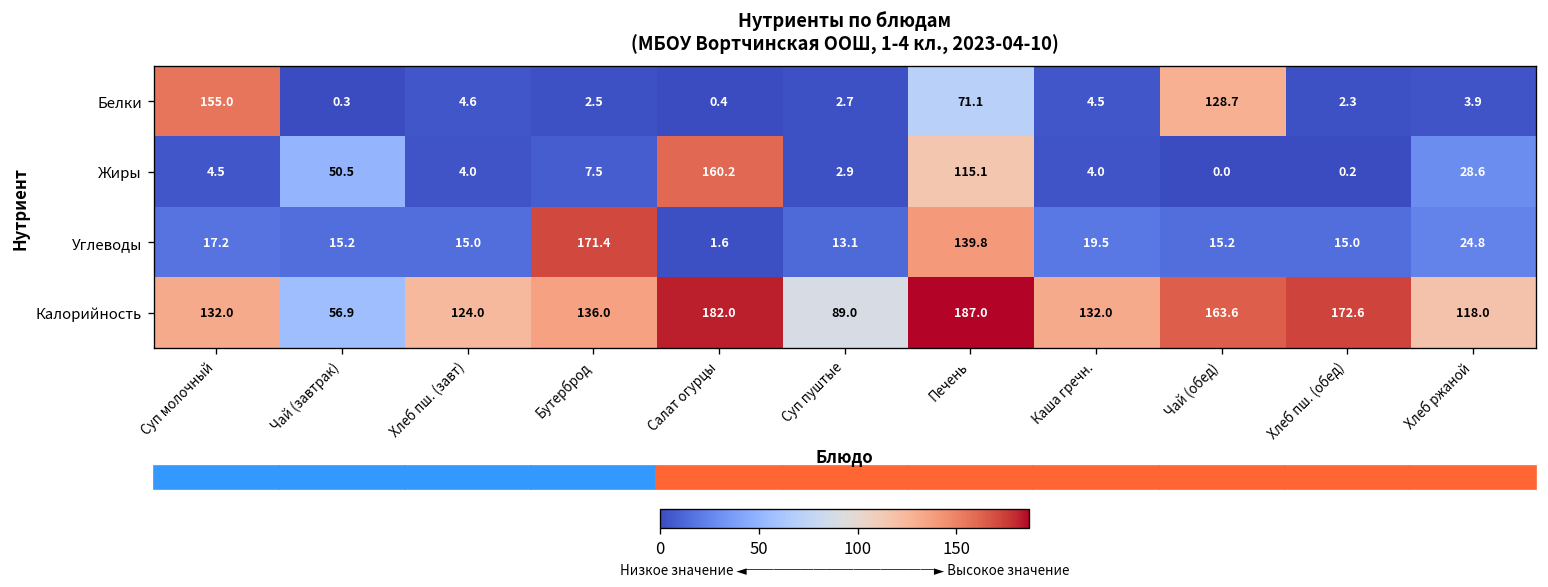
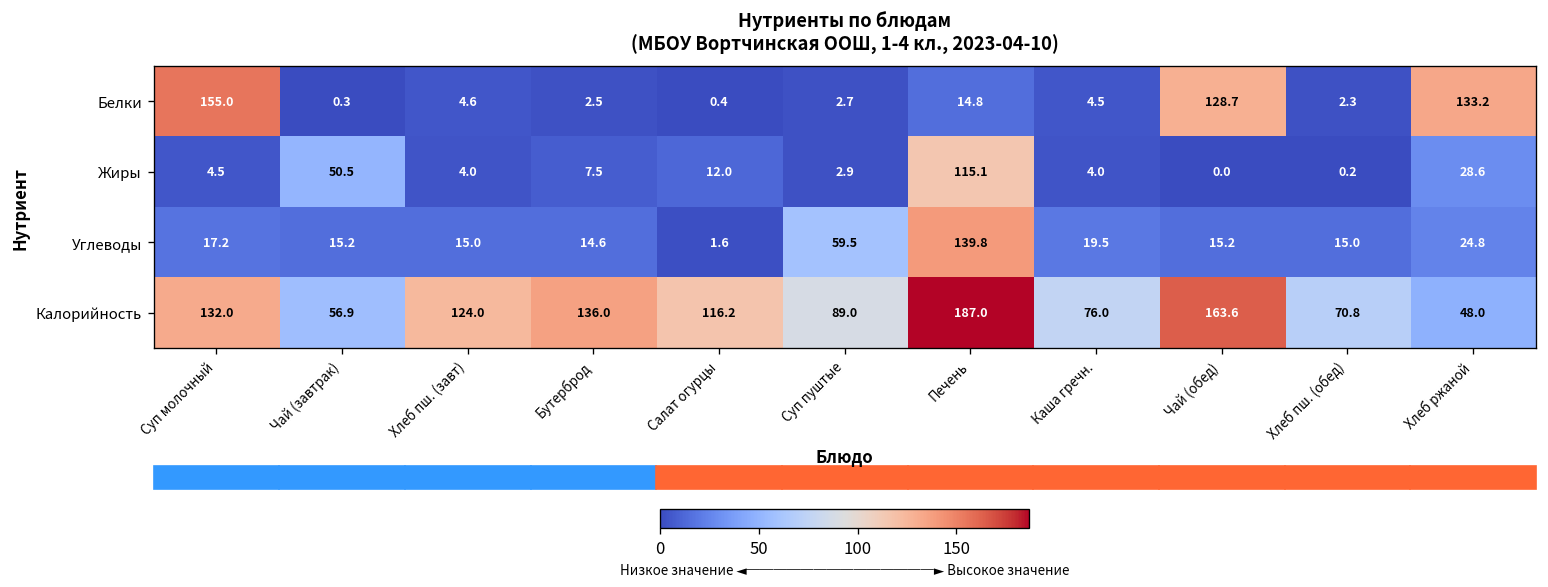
Белки, Печень: 71.1 -> 14.8
Белки, Хлеб ржаной: 3.9 -> 133.2
Жиры, Салат огурцы: 160.2 -> 12.0
Углеводы, Бутерброд: 171.4 -> 14.6
Углеводы, Суп пуштые: 13.1 -> 59.5
Калорийность, Салат огурцы: 182.0 -> 116.2
Калорийность, Каша гречн.: 132.0 -> 76.0
Калорийность, Хлеб пш. (обед): 172.6 -> 70.8
Калорийность, Хлеб ржаной: 118.0 -> 48.0
